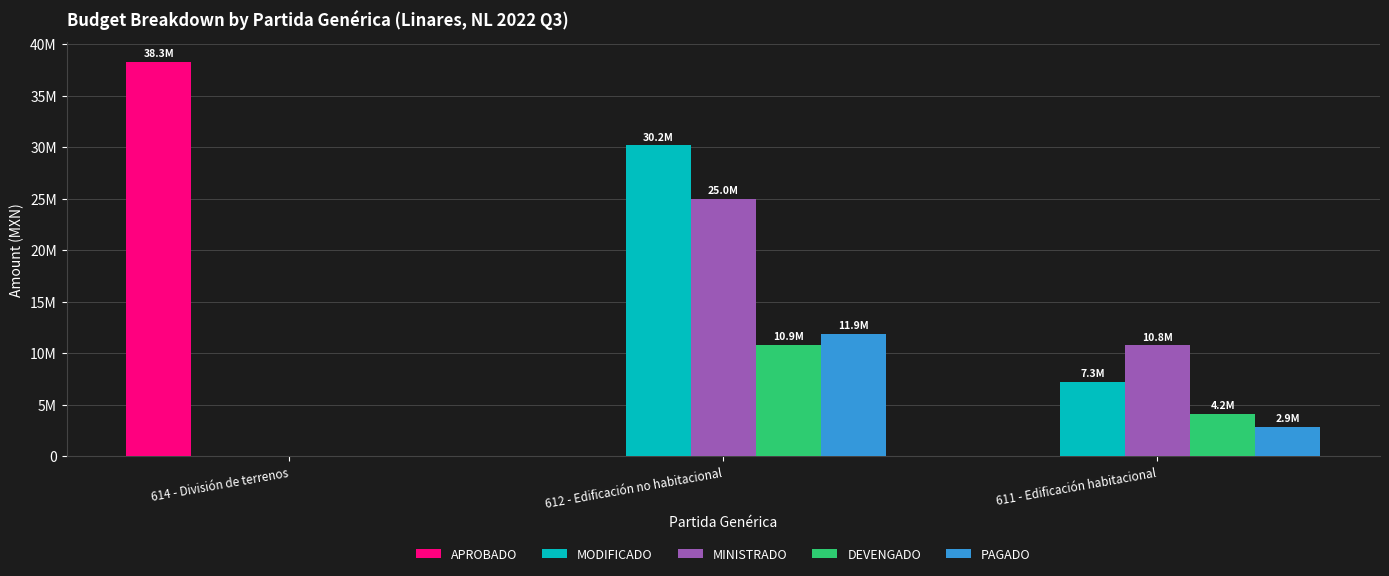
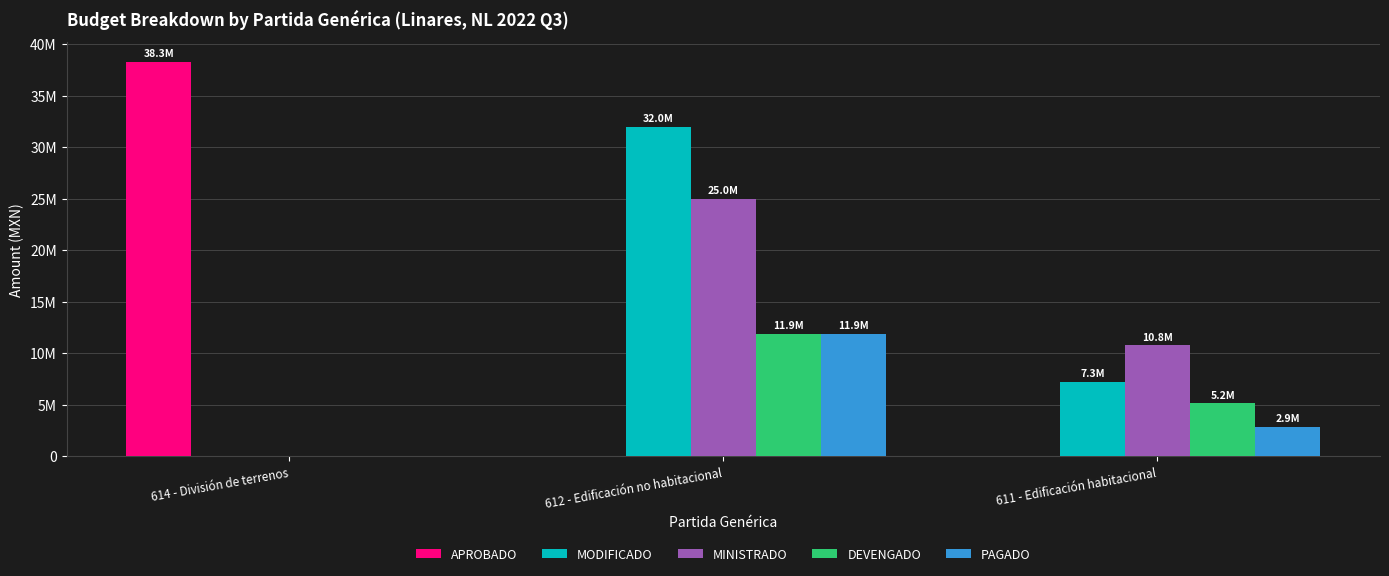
MODIFICADO, 612 - Edificación no habitacional: 30.2M -> 32.0M
DEVENGADO, 612 - Edificación no habitacional: 10.9M -> 11.9M
DEVENGADO, 611 - Edificación habitacional: 4.2M -> 5.2M
